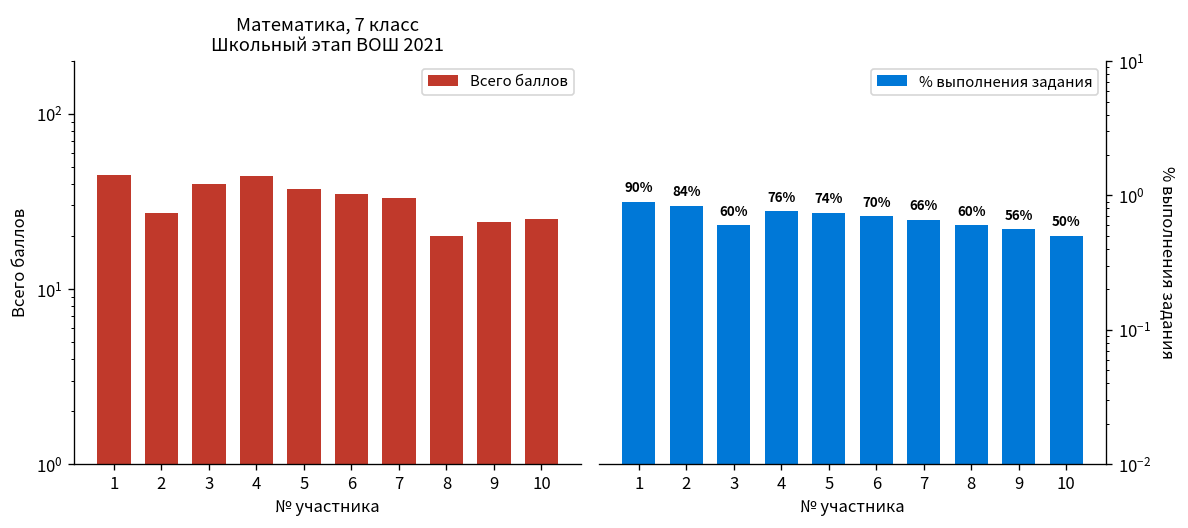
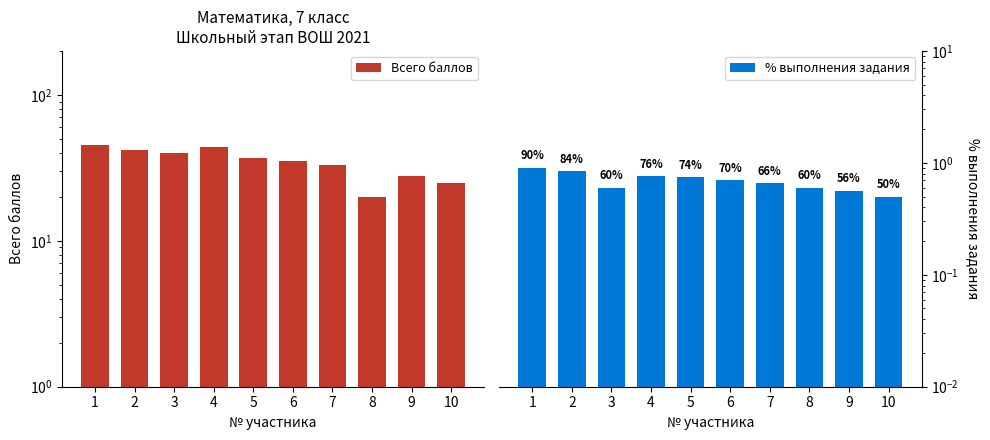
Математика, 7 класс Школьный этап ВОШ 2021, 2: 27 -> 42
Математика, 7 класс Школьный этап ВОШ 2021, 9: 24 -> 28
